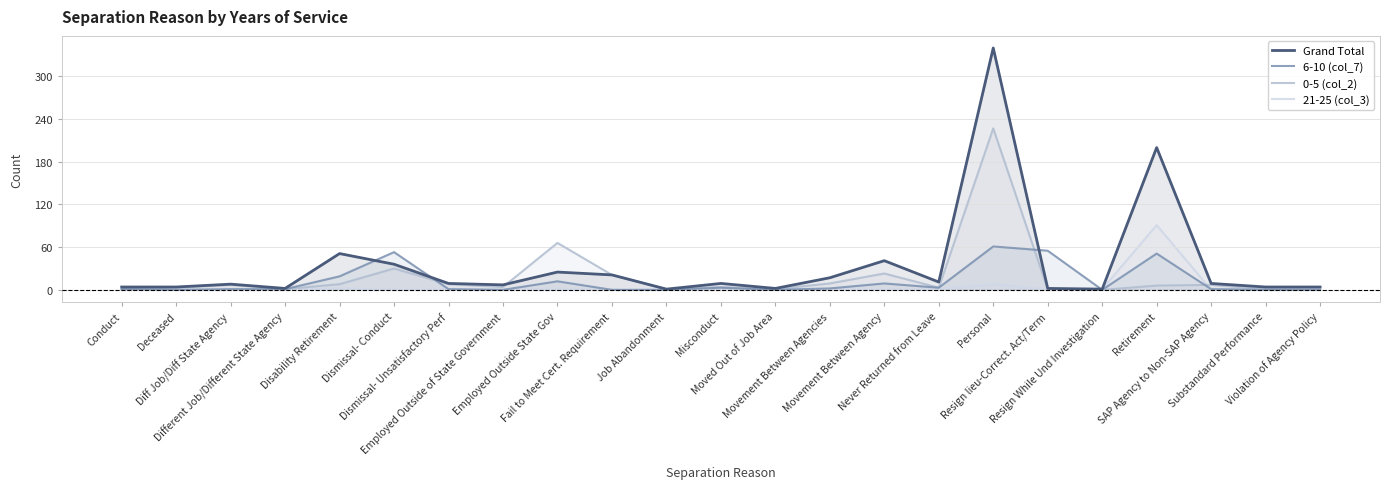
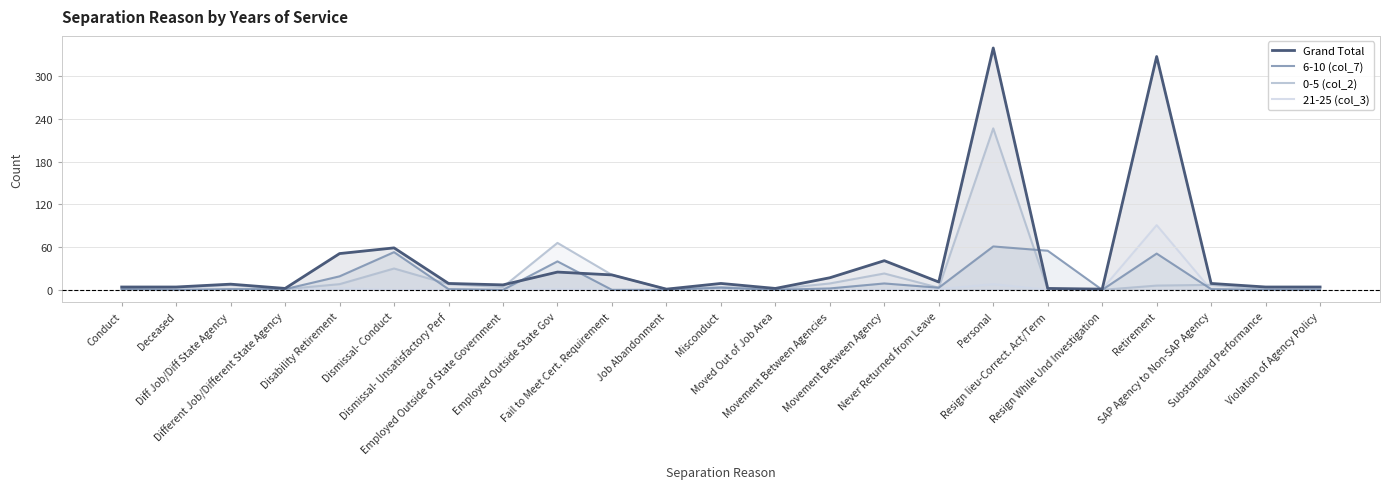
Grand Total, Dismissal- Conduct: 40 -> 60
6-10 (col_7), Employed Outside State Gov: 10 -> 40
Grand Total, Retirement: 200 -> 330
